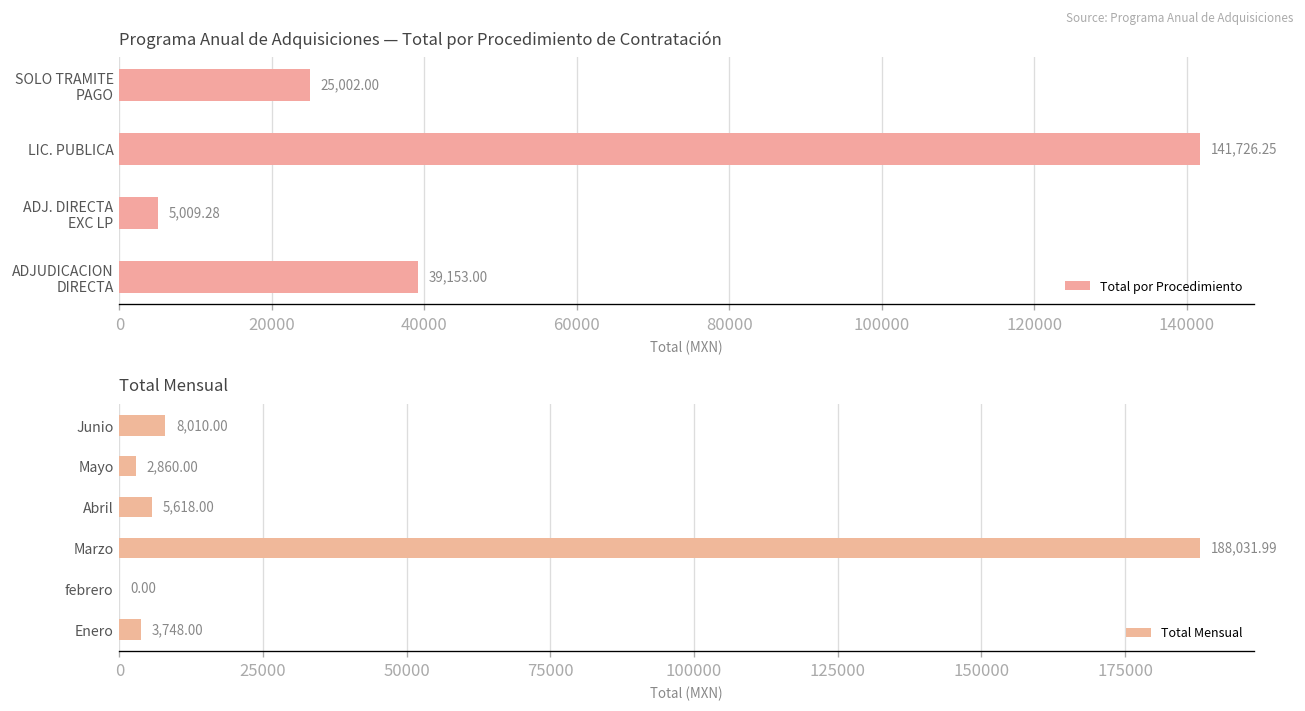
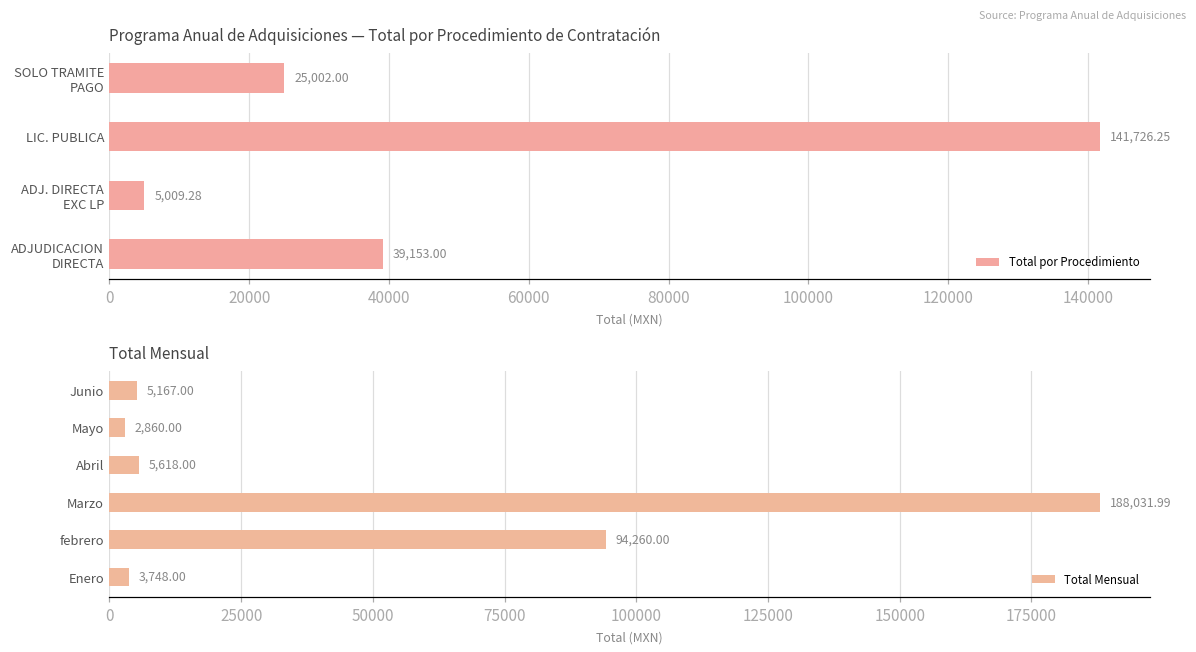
Total Mensual, Junio: 8,010.00 -> 5,167.00
Total Mensual, febrero: 0.00 -> 94,260.00
